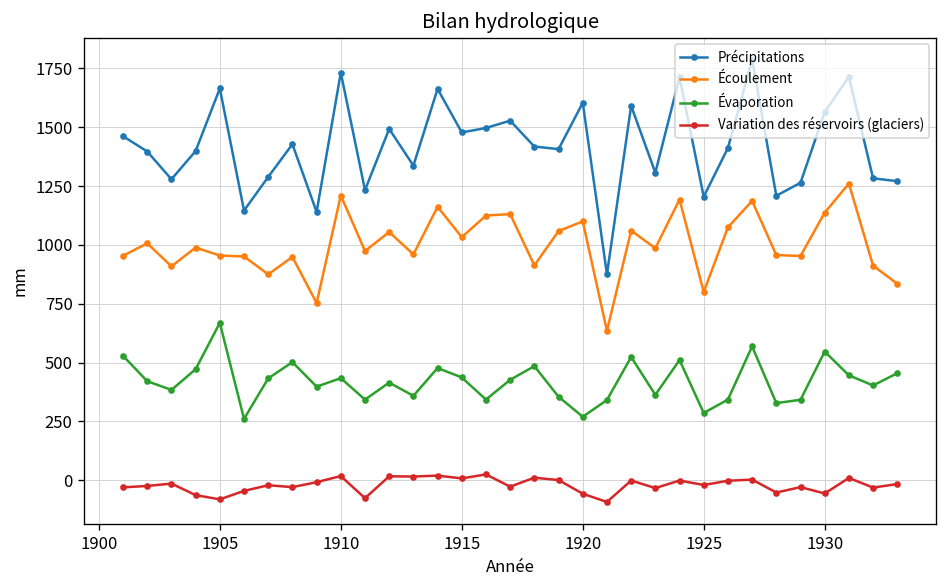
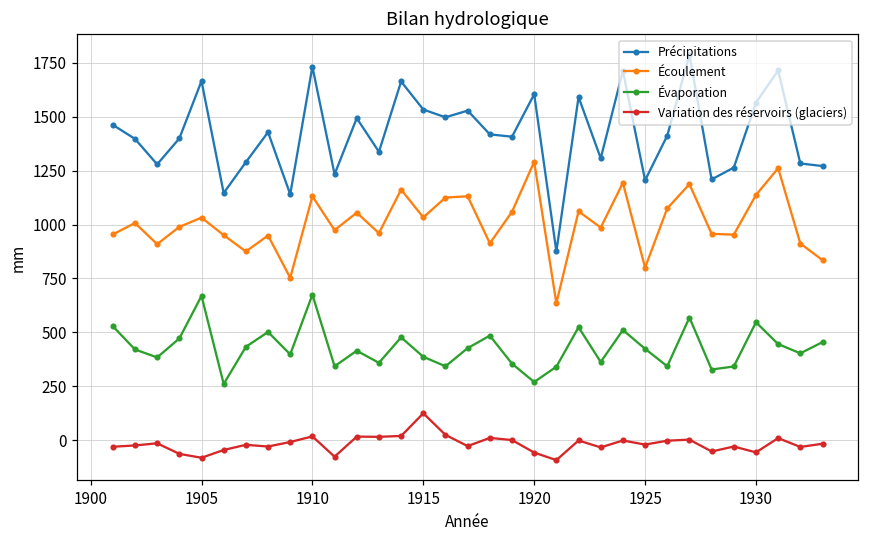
Écoulement, 1905: 960 -> 1030
Écoulement, 1910: 1210 -> 1130
Évaporation, 1910: 430 -> 680
Précipitations, 1915: 1480 -> 1530
Évaporation, 1915: 440 -> 390
Variation des réservoirs (glaciers), 1915: 10 -> 130
Écoulement, 1920: 1100 -> 1290
Évaporation, 1925: 290 -> 420
